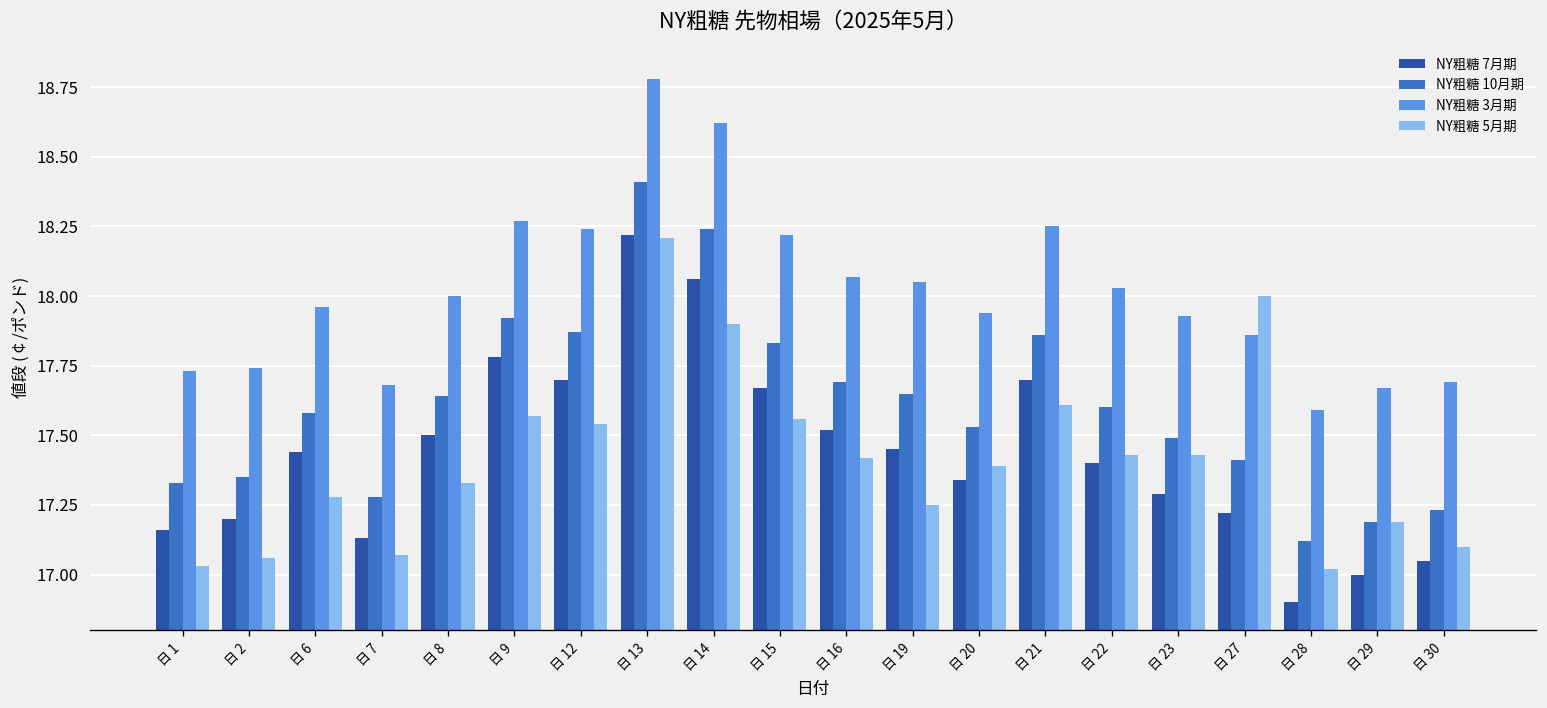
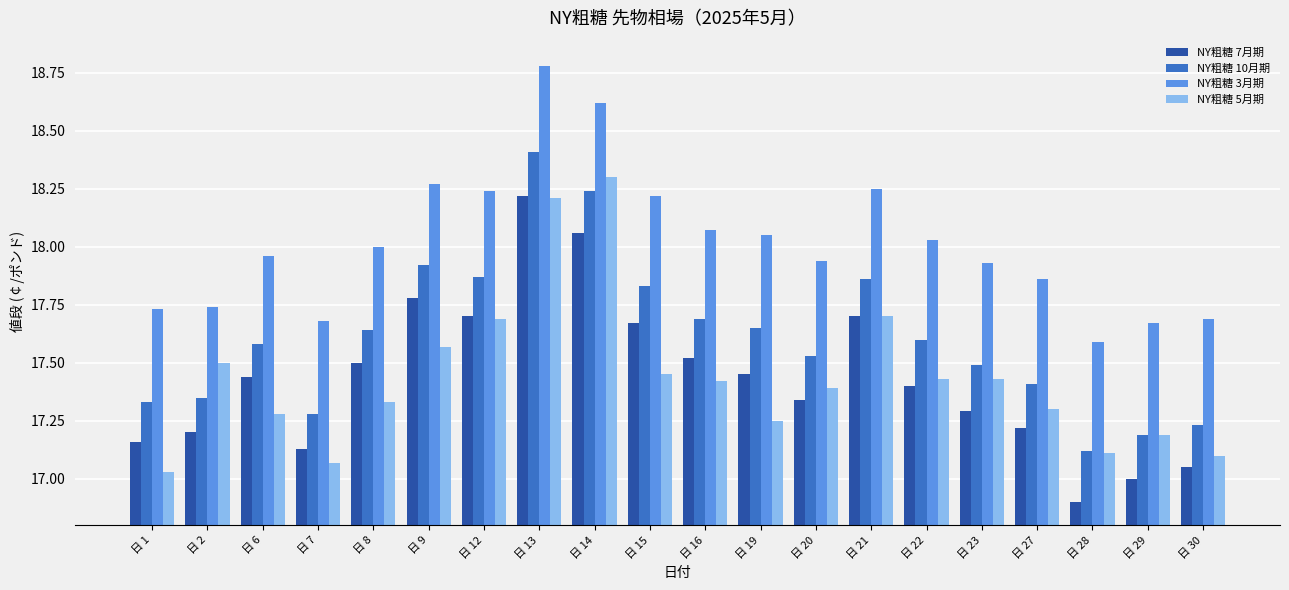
NY粗糖 5月期, 日 2: 17.06 -> 17.50
NY粗糖 5月期, 日 12: 17.54 -> 17.69
NY粗糖 5月期, 日 14: 17.9 -> 18.3
NY粗糖 5月期, 日 15: 17.56 -> 17.45
NY粗糖 5月期, 日 21: 17.61 -> 17.70
NY粗糖 5月期, 日 27: 18.0 -> 17.3
NY粗糖 5月期, 日 28: 17.02 -> 17.11
